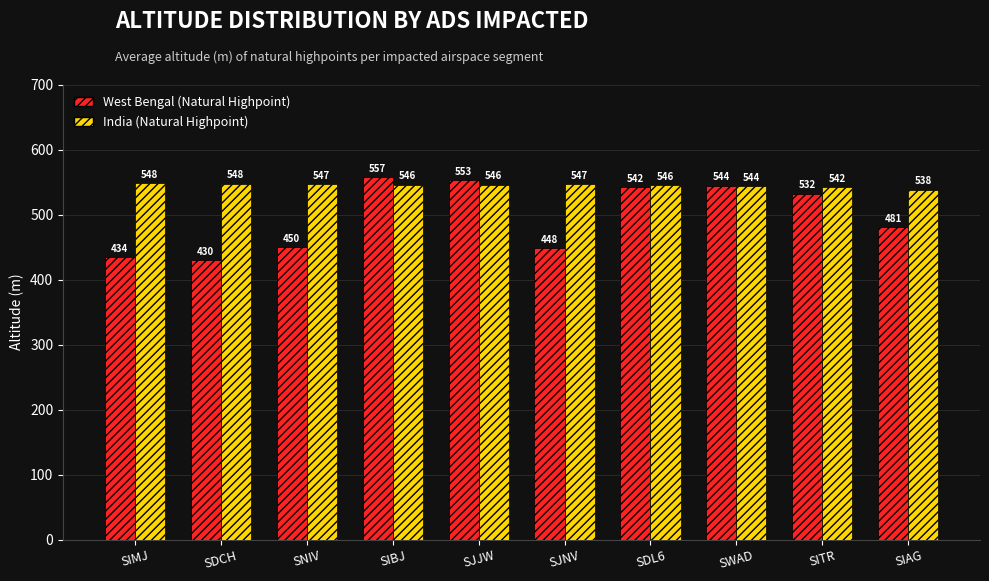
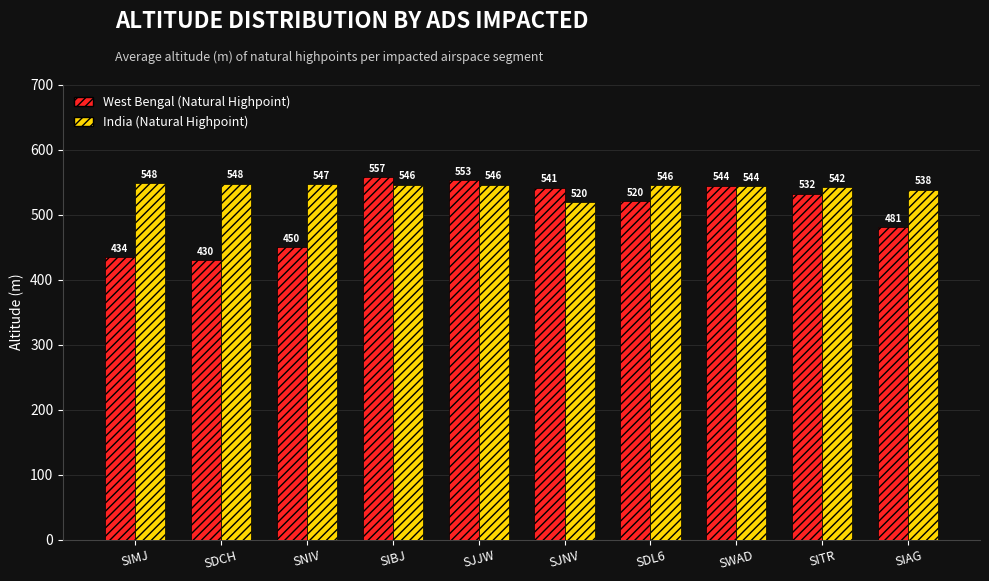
West Bengal (Natural Highpoint), SJNV: 448 -> 541
India (Natural Highpoint), SJNV: 547 -> 520
West Bengal (Natural Highpoint), SDL6: 542 -> 520
